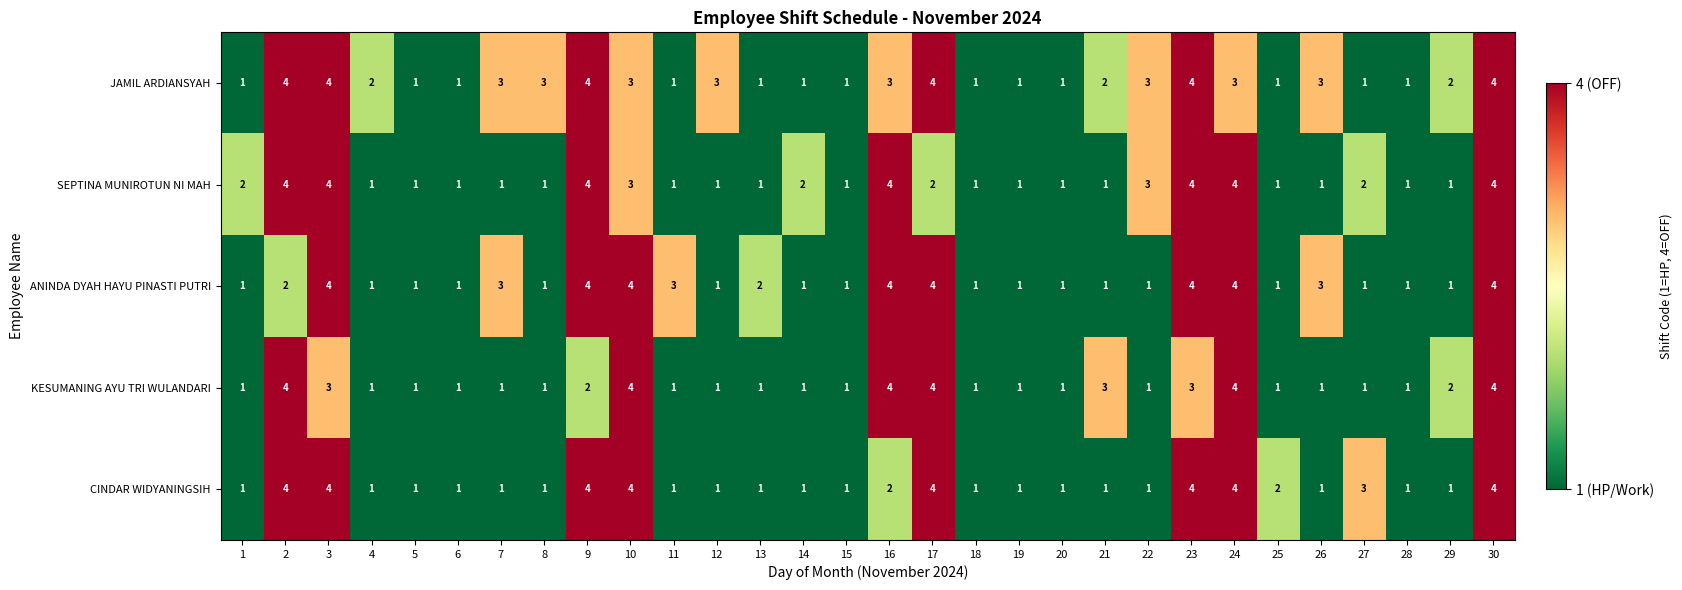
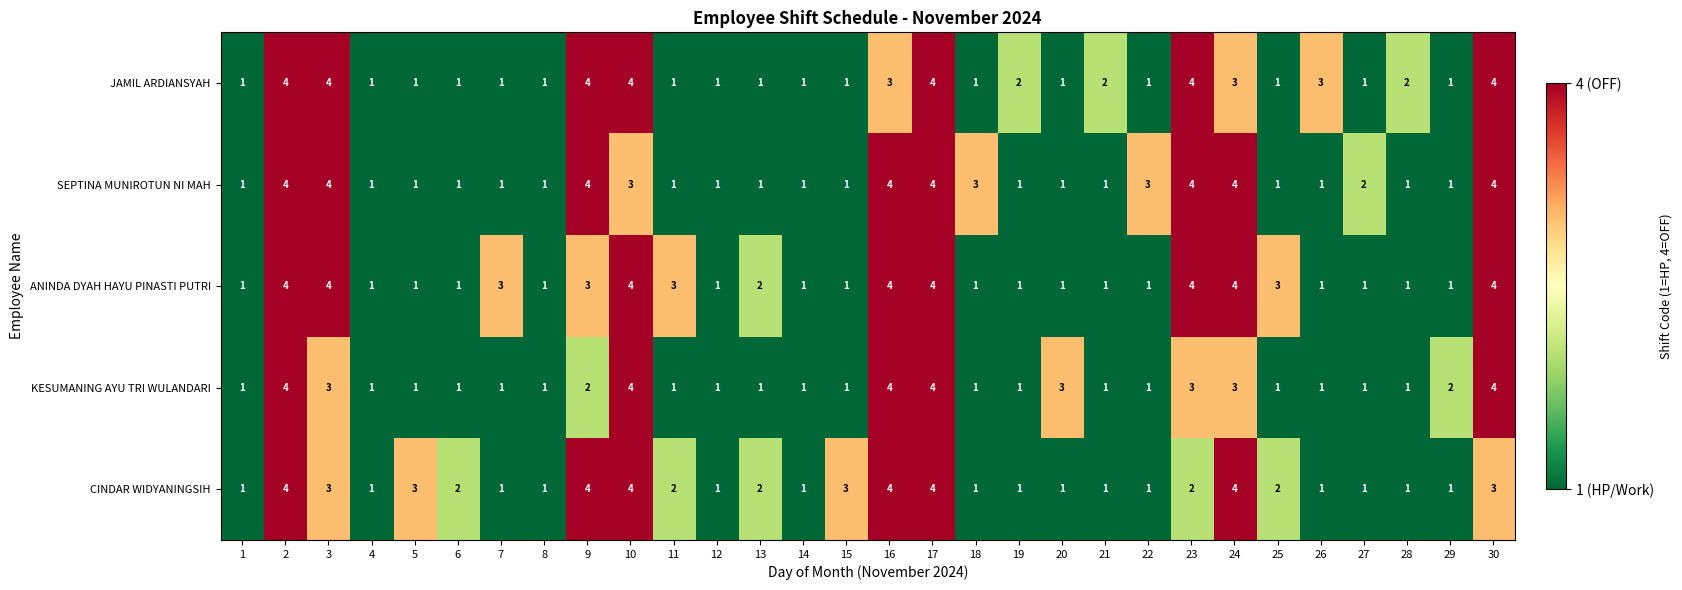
JAMIL ARDIANSYAH, 4: 2 -> 1
JAMIL ARDIANSYAH, 7: 3 -> 1
JAMIL ARDIANSYAH, 8: 3 -> 1
JAMIL ARDIANSYAH, 10: 3 -> 4
JAMIL ARDIANSYAH, 12: 3 -> 1
JAMIL ARDIANSYAH, 19: 1 -> 2
JAMIL ARDIANSYAH, 22: 3 -> 1
JAMIL ARDIANSYAH, 28: 1 -> 2
JAMIL ARDIANSYAH, 29: 2 -> 1
SEPTINA MUNIROTUN NI MAH, 1: 2 -> 1
SEPTINA MUNIROTUN NI MAH, 14: 2 -> 1
SEPTINA MUNIROTUN NI MAH, 17: 2 -> 4
SEPTINA MUNIROTUN NI MAH, 18: 1 -> 3
ANINDA DYAH HAYU PINASTI PUTRI, 2: 2 -> 4
ANINDA DYAH HAYU PINASTI PUTRI, 9: 4 -> 3
ANINDA DYAH HAYU PINASTI PUTRI, 25: 1 -> 3
ANINDA DYAH HAYU PINASTI PUTRI, 26: 3 -> 1
KESUMANING AYU TRI WULANDARI, 20: 1 -> 3
KESUMANING AYU TRI WULANDARI, 21: 3 -> 1
KESUMANING AYU TRI WULANDARI, 24: 4 -> 3
CINDAR WIDYANINGSIH, 3: 4 -> 3
CINDAR WIDYANINGSIH, 5: 1 -> 3
CINDAR WIDYANINGSIH, 6: 1 -> 2
CINDAR WIDYANINGSIH, 11: 1 -> 2
CINDAR WIDYANINGSIH, 13: 1 -> 2
CINDAR WIDYANINGSIH, 15: 1 -> 3
CINDAR WIDYANINGSIH, 16: 2 -> 4
CINDAR WIDYANINGSIH, 23: 4 -> 2
CINDAR WIDYANINGSIH, 27: 3 -> 1
CINDAR WIDYANINGSIH, 30: 4 -> 3
